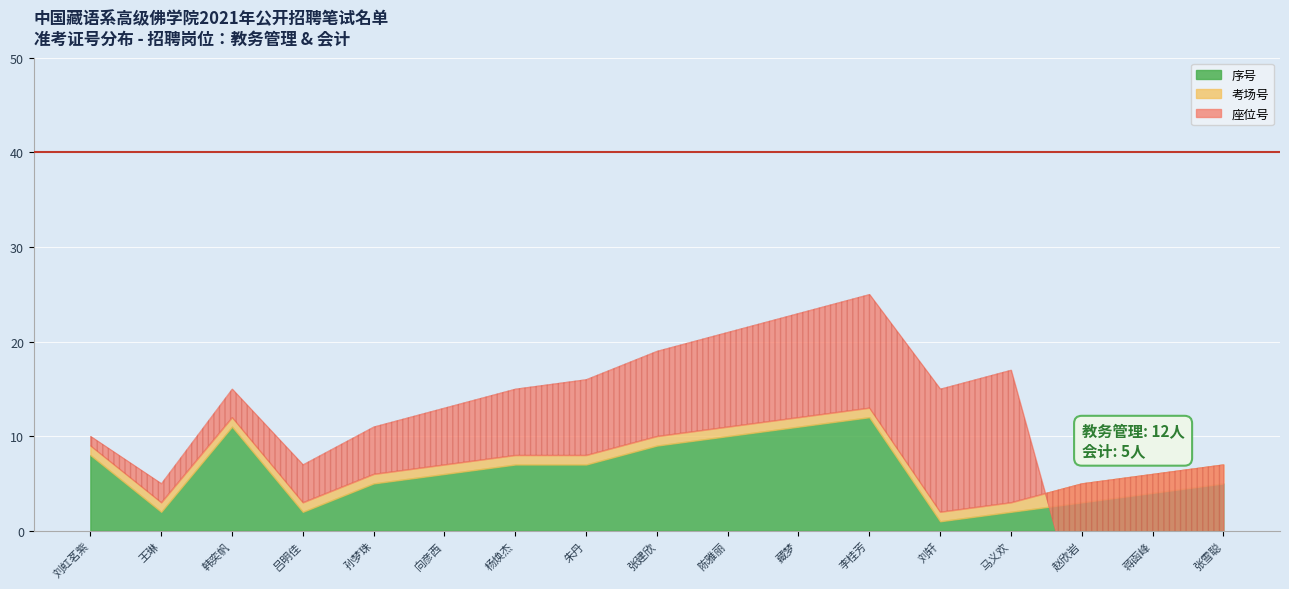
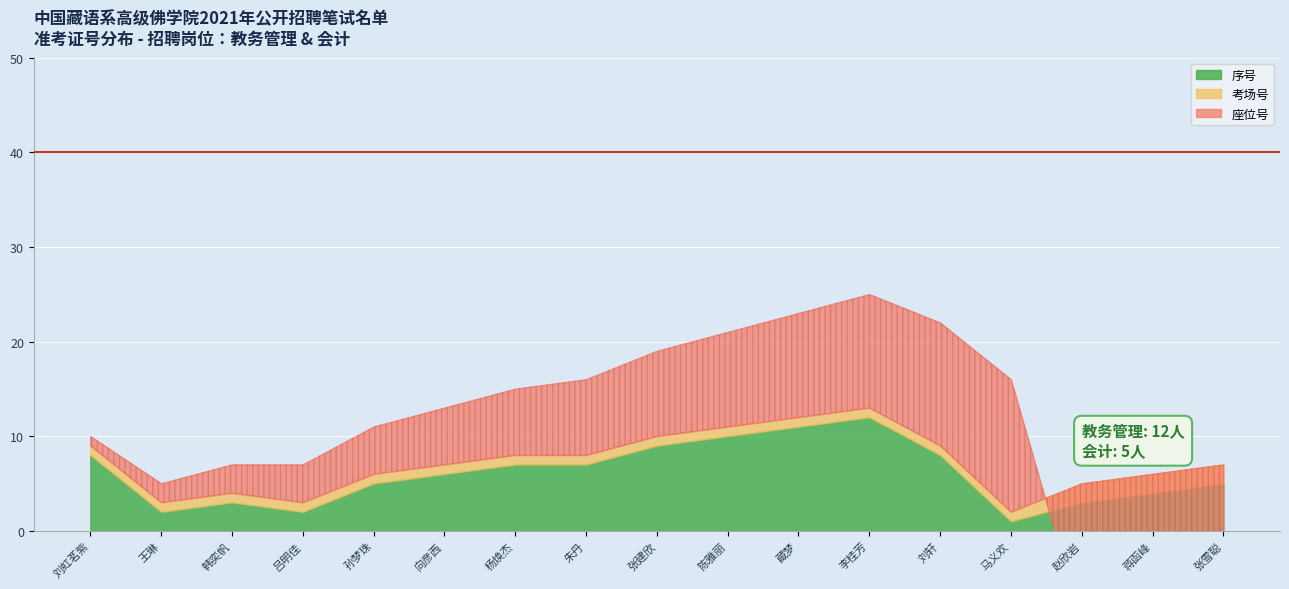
序号, 韩奕帆: 11 -> 3
序号, 刘轩: 1 -> 8
序号, 马义欢: 2 -> 1
